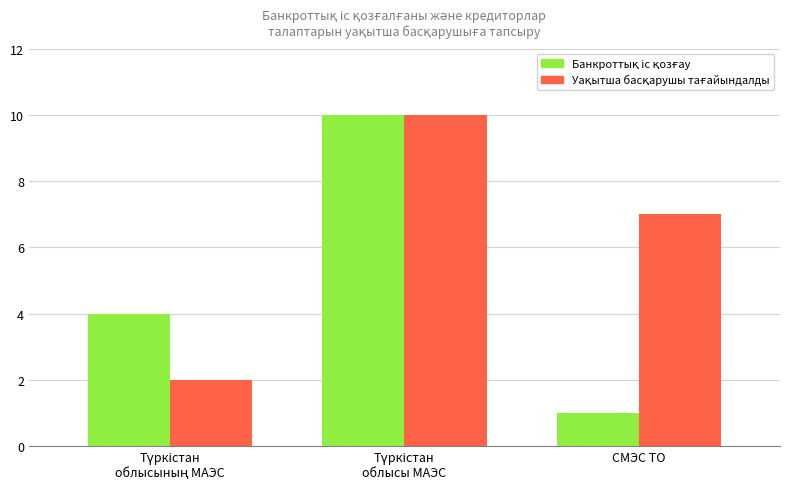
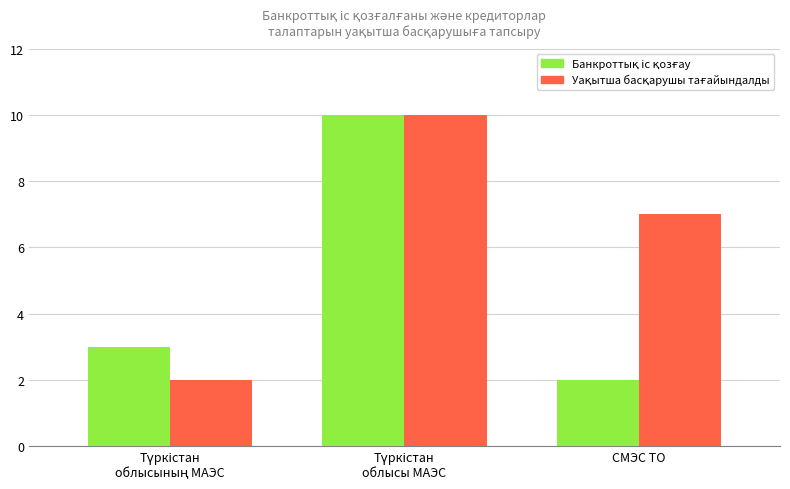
Банкроттық іс қозғау, Түркістан облысының МАЭС: 4 -> 3
Банкроттық іс қозғау, СМЭС ТО: 1 -> 2
